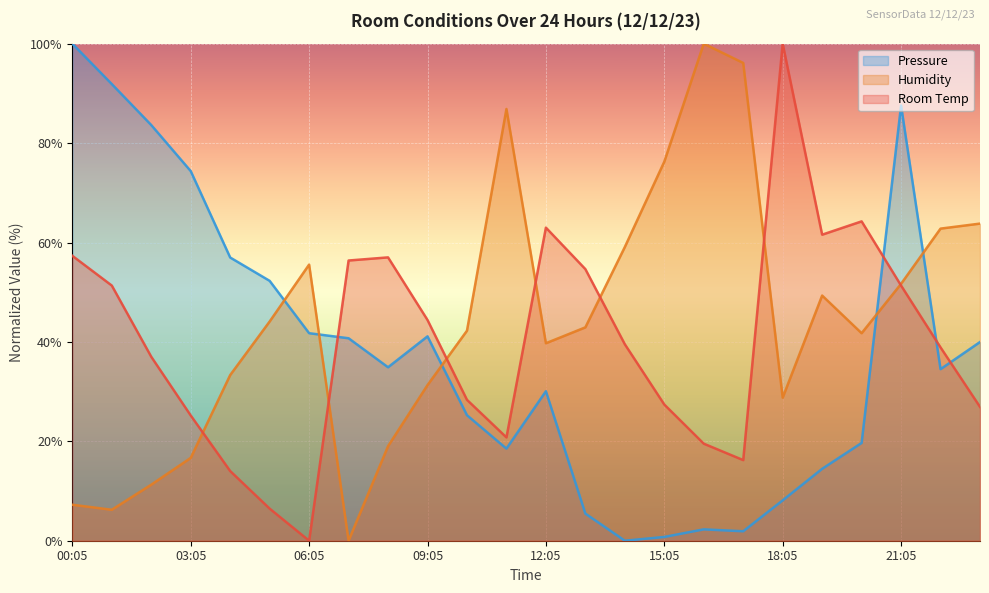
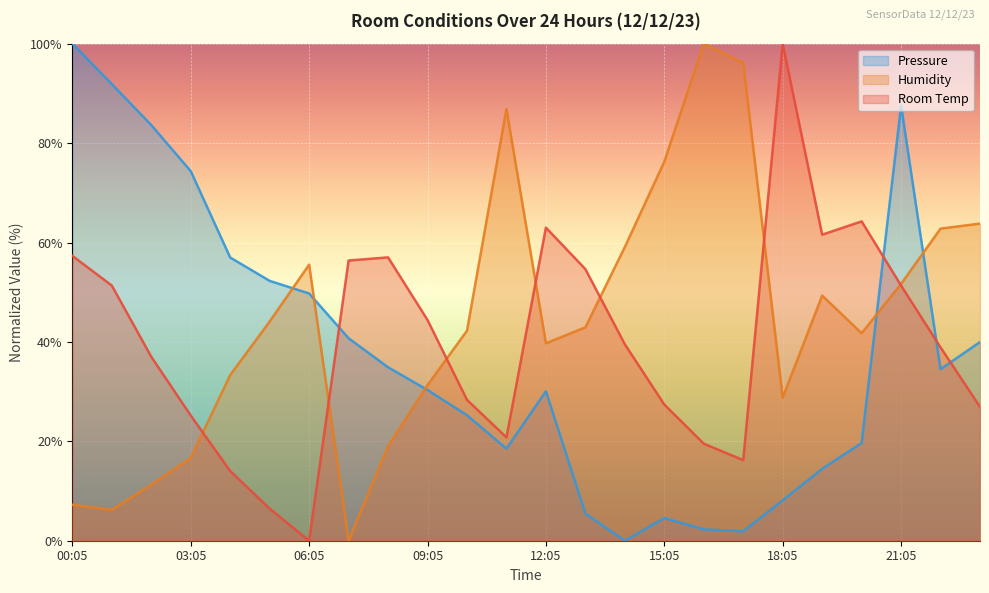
Pressure, 06:05: 42% -> 50%
Pressure, 09:05: 41% -> 30%
Pressure, 15:05: 1% -> 5%
